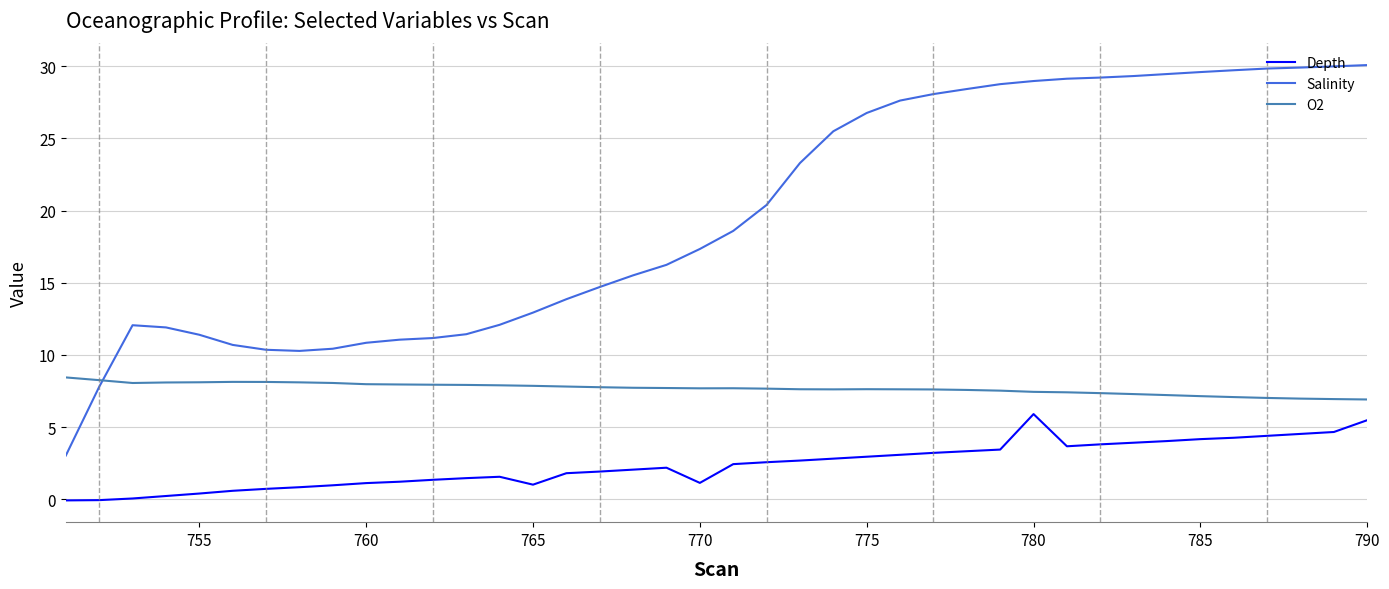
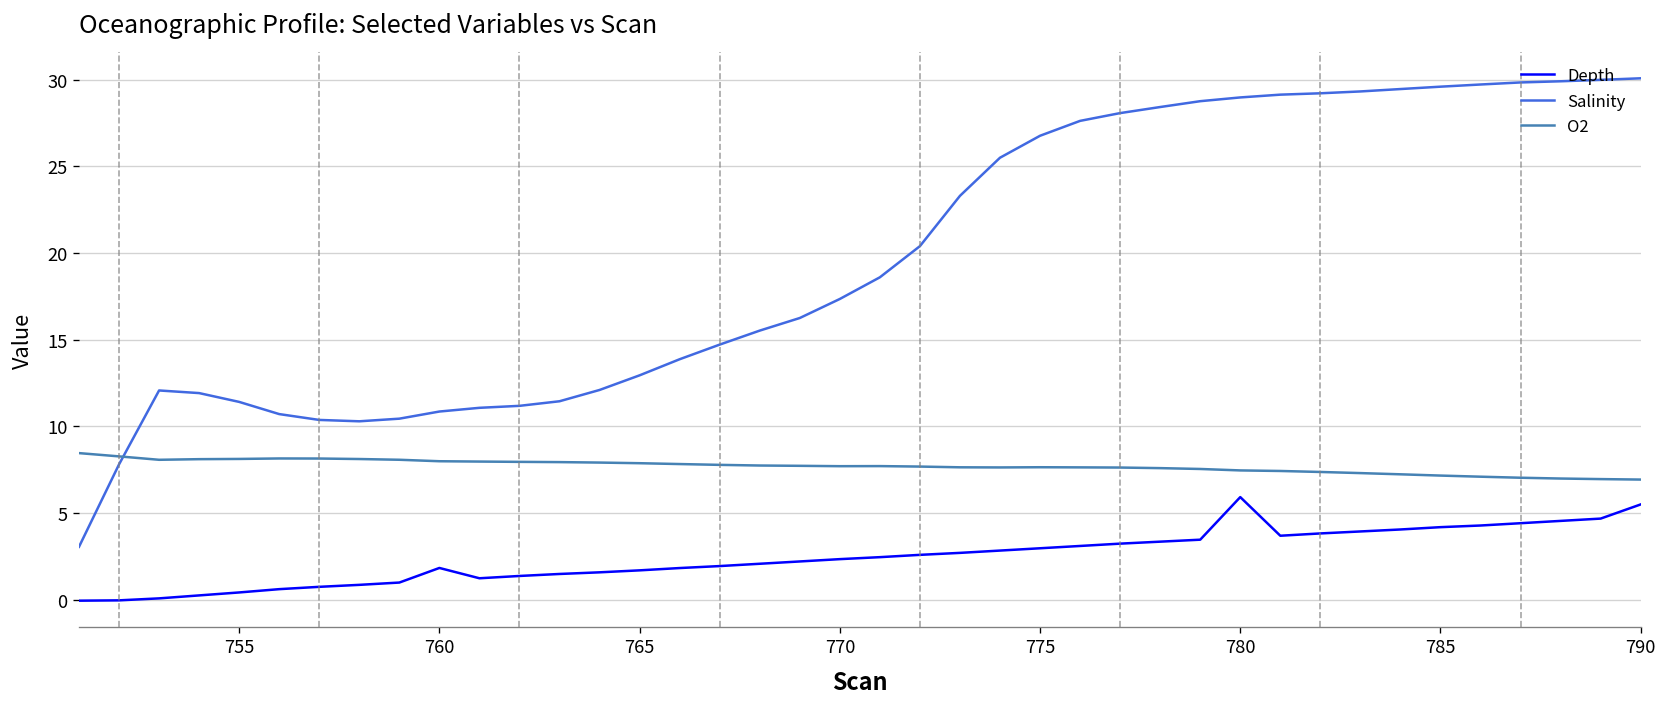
Depth, 760: 1.1 -> 1.8
Depth, 765: 1.0 -> 1.7
Depth, 770: 1.1 -> 2.3
